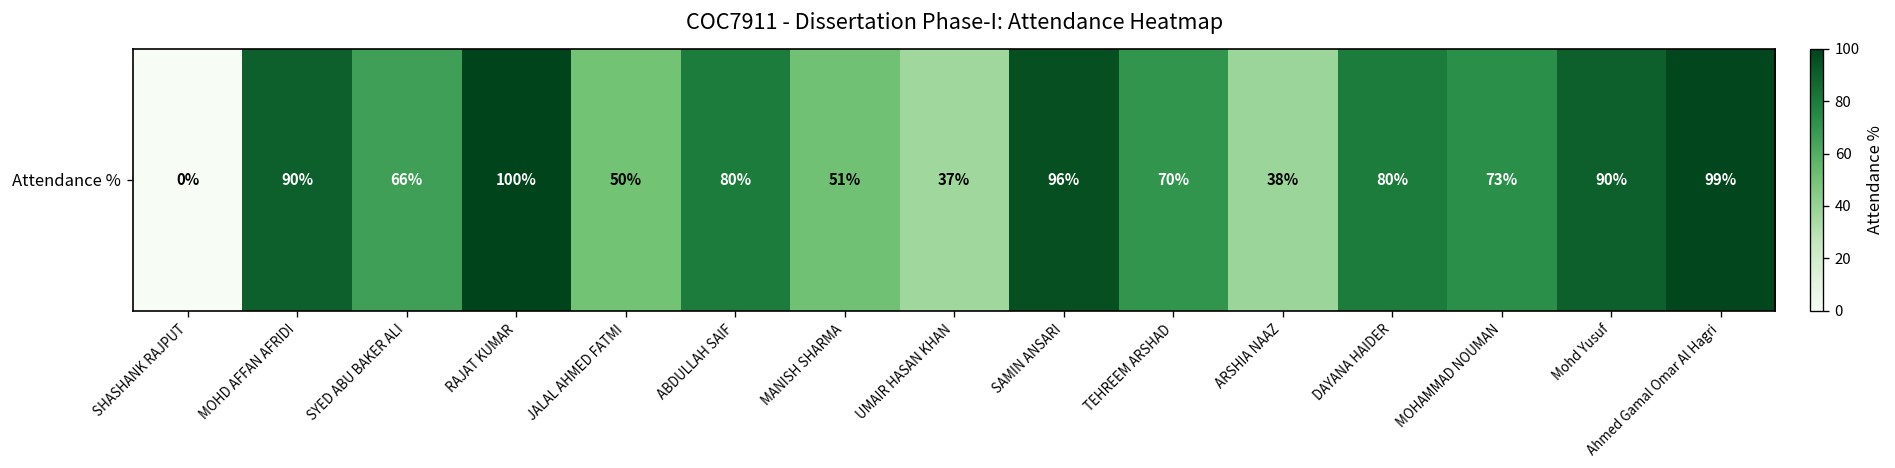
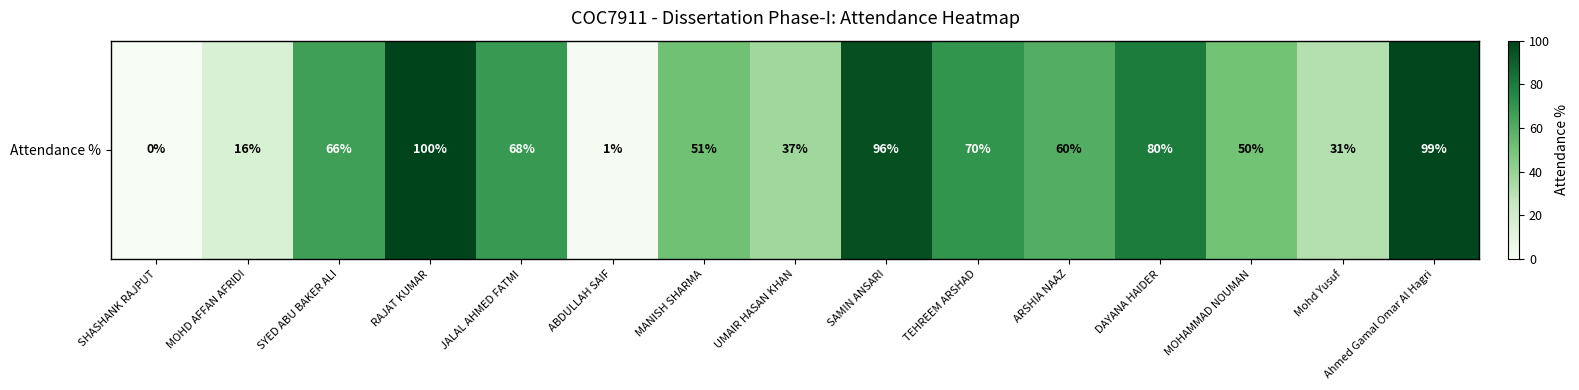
Attendance %, MOHD AFFAN AFRIDI: 90% -> 16%
Attendance %, JALAL AHMED FATMI: 50% -> 68%
Attendance %, ABDULLAH SAIF: 80% -> 1%
Attendance %, ARSHIA NAAZ: 38% -> 60%
Attendance %, MOHAMMAD NOUMAN: 73% -> 50%
Attendance %, Mohd Yusuf: 90% -> 31%
